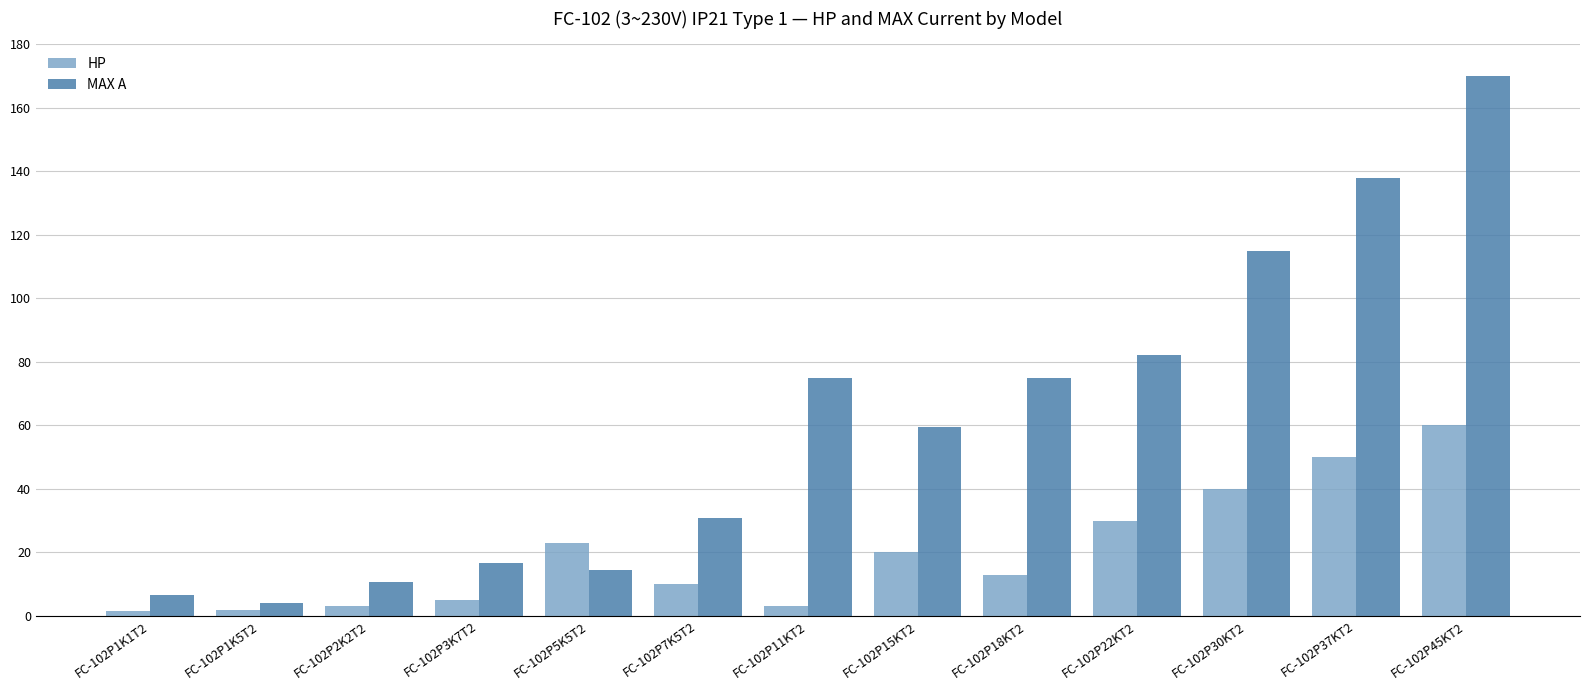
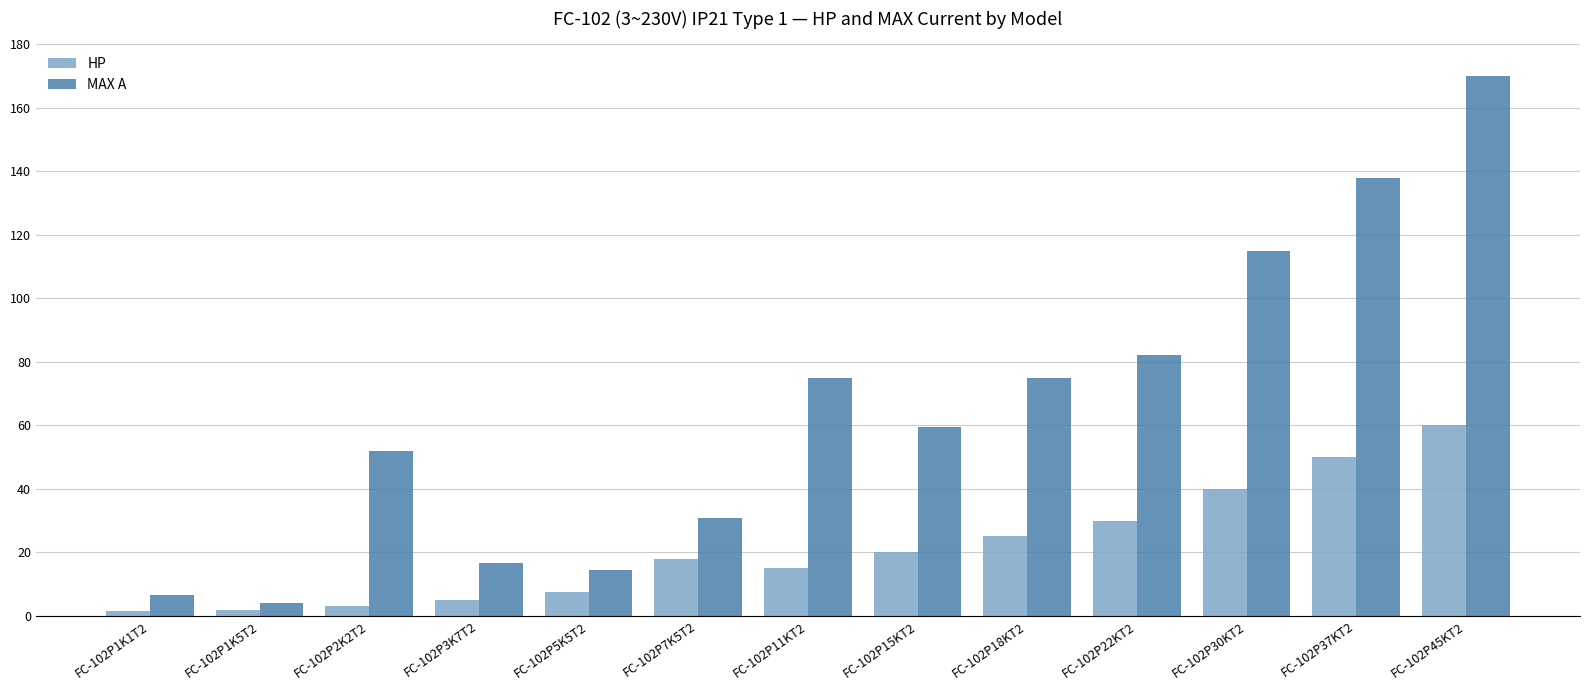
MAX A, FC-102P2K2T2: 11 -> 52
HP, FC-102P5K5T2: 23 -> 8
HP, FC-102P7K5T2: 10 -> 18
HP, FC-102P11KT2: 3 -> 15
HP, FC-102P18KT2: 13 -> 25
